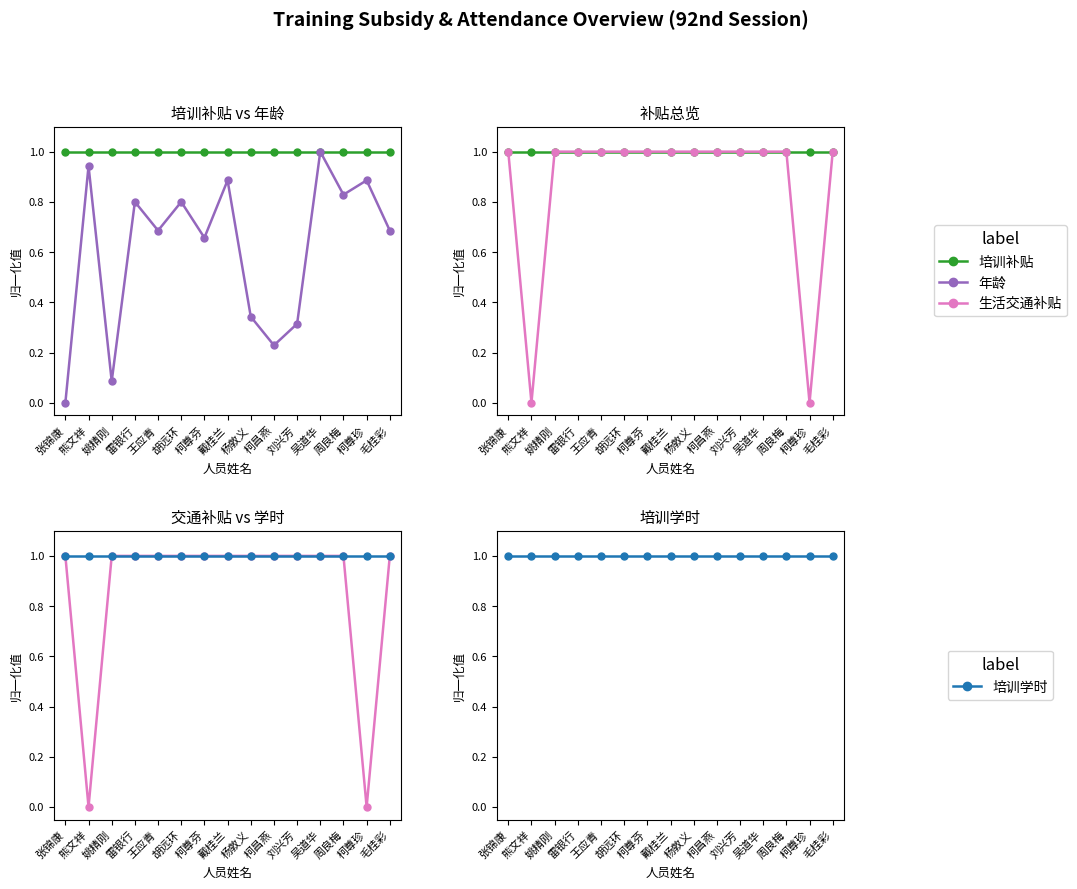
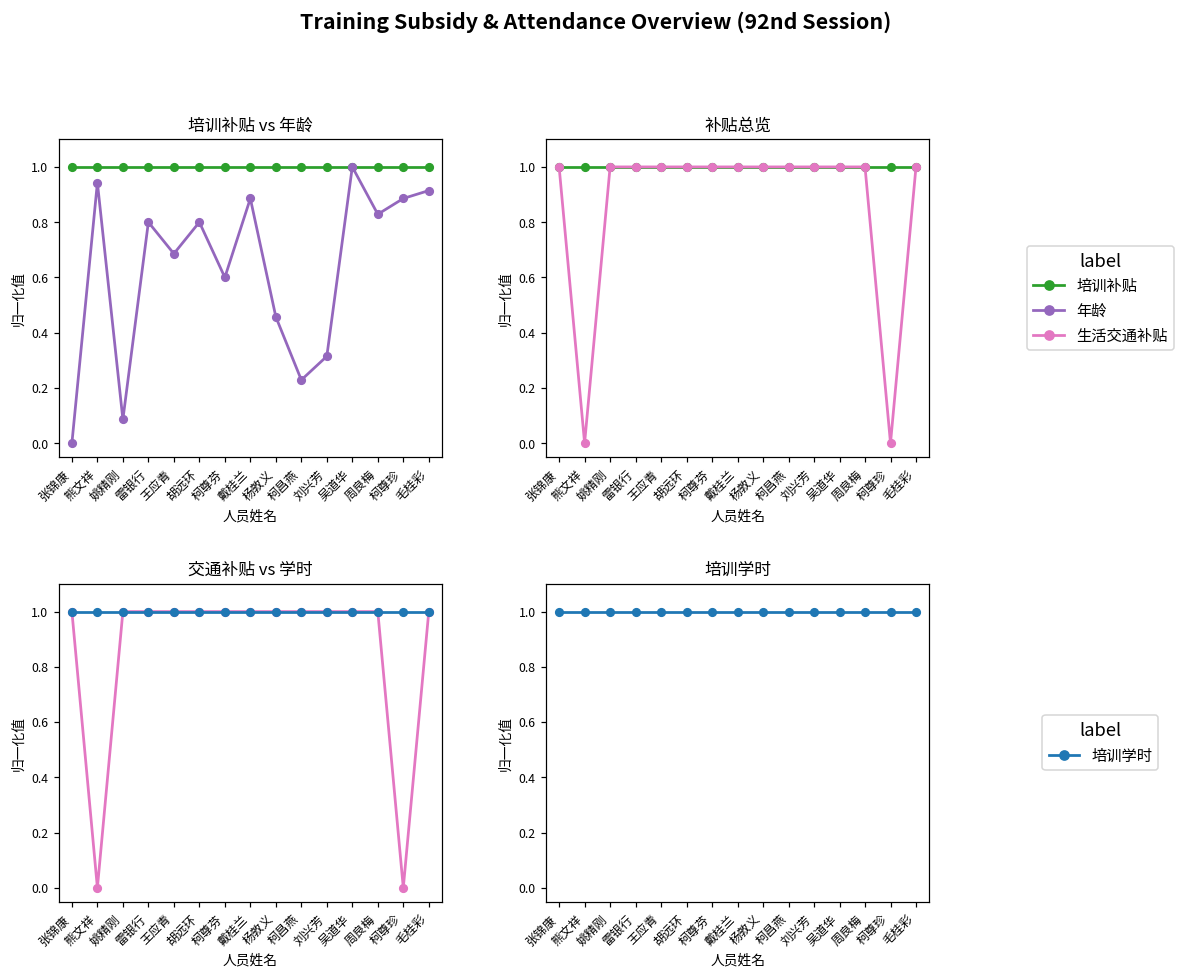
培训补贴 vs 年龄, 年龄, 柯尊芬: 0.66 -> 0.60
培训补贴 vs 年龄, 年龄, 杨敦义: 0.34 -> 0.46
培训补贴 vs 年龄, 年龄, 毛桂彩: 0.69 -> 0.91
